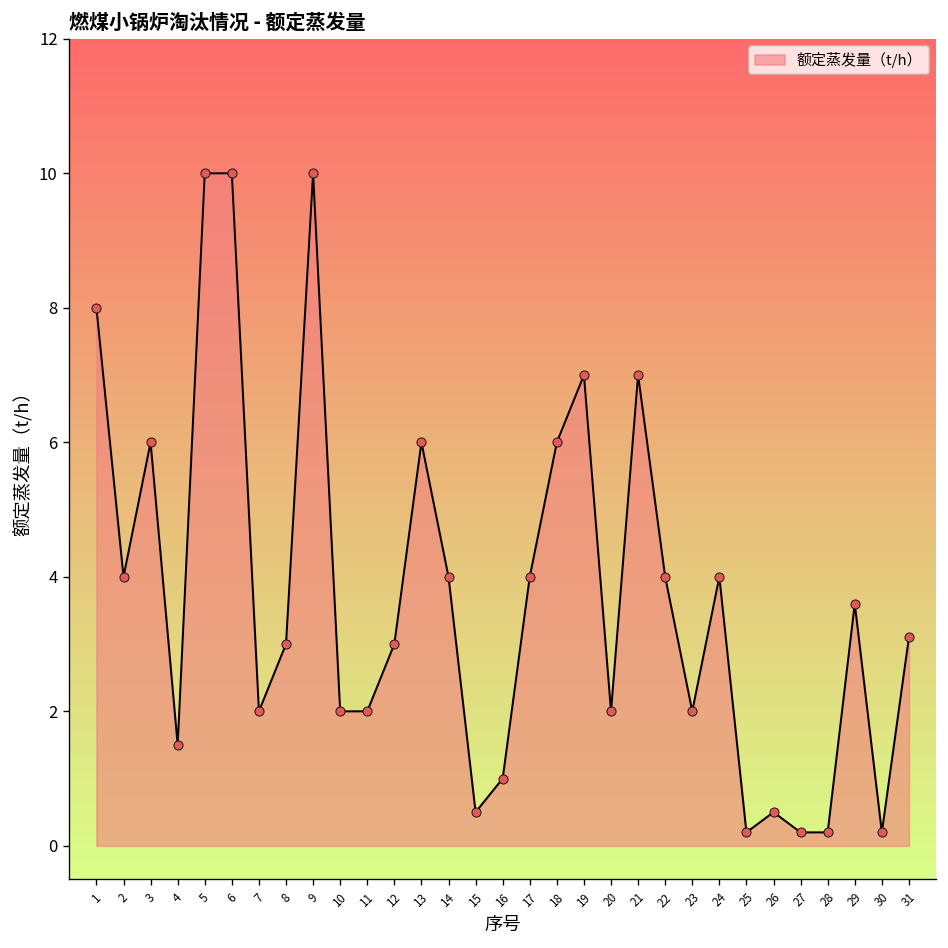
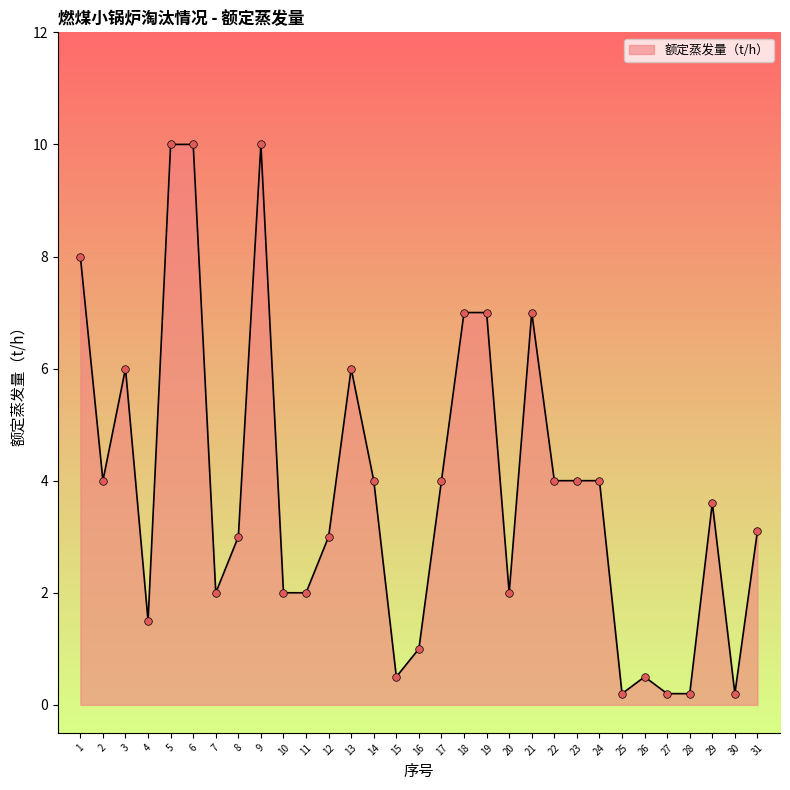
18: 6 -> 7
23: 2 -> 4
